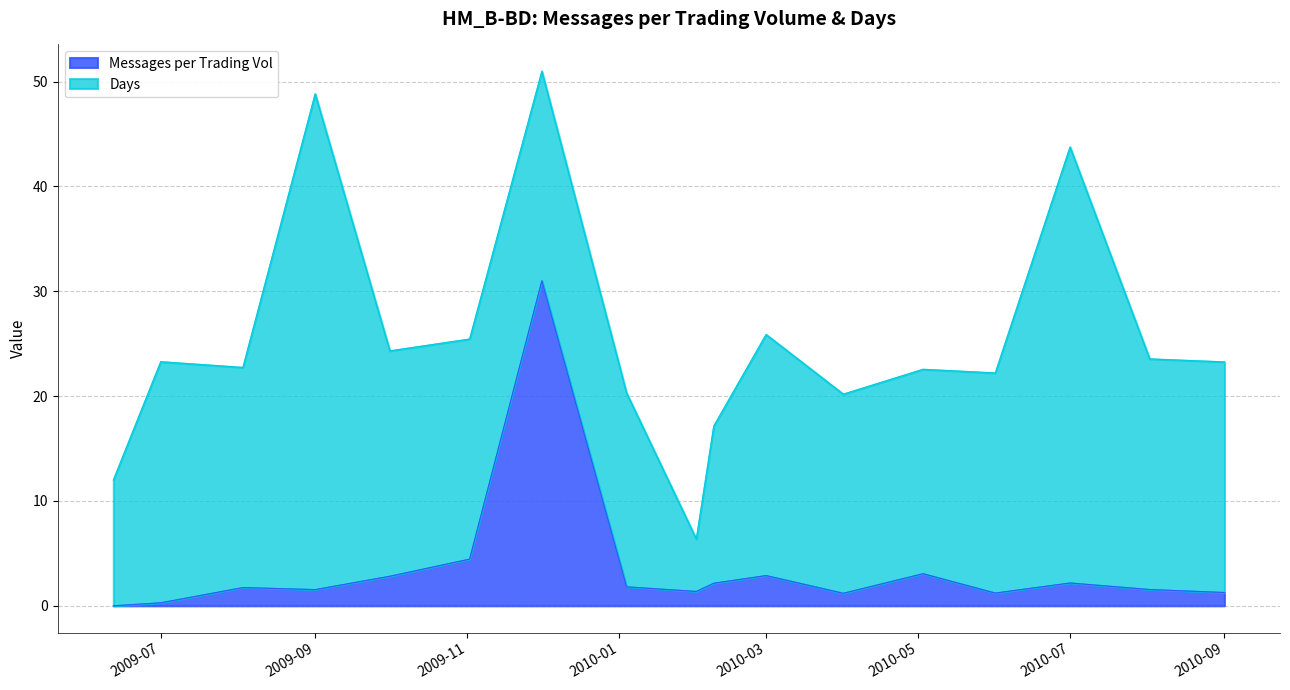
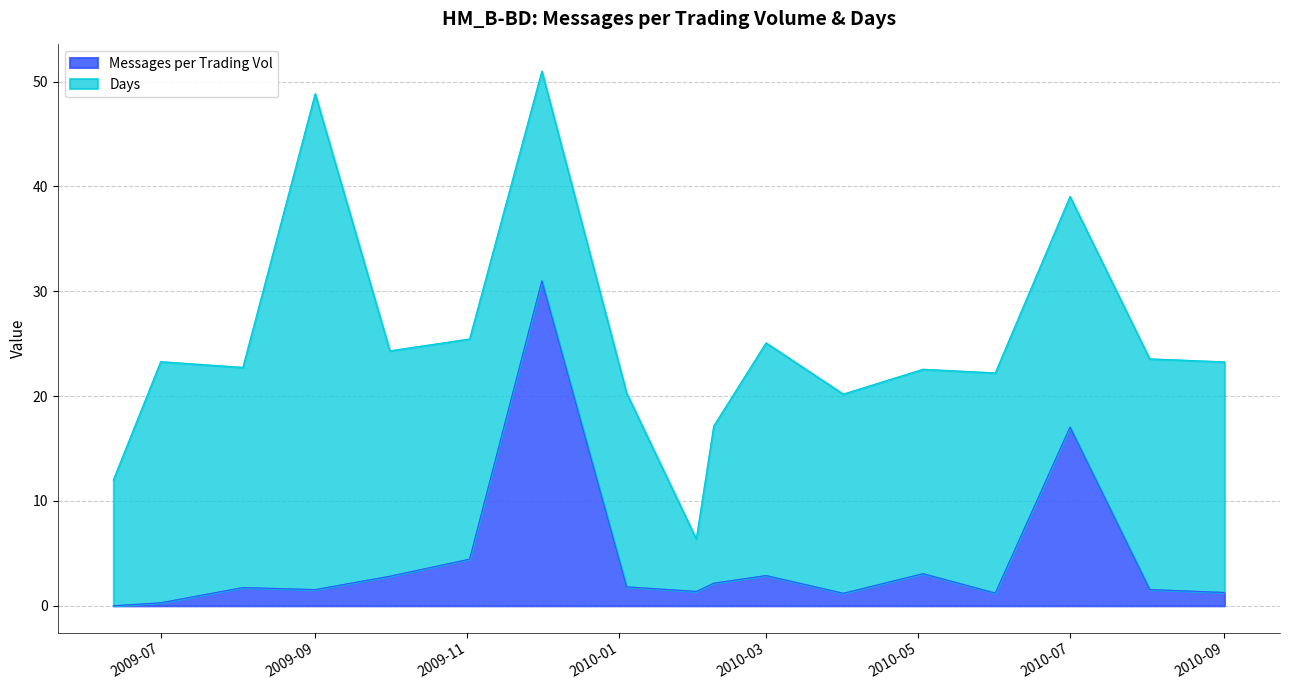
Days, 2010-03: 23.0 -> 22.2
Messages per Trading Vol, 2010-07: 2.2 -> 17.0
Days, 2010-07: 41.6 -> 22.0
